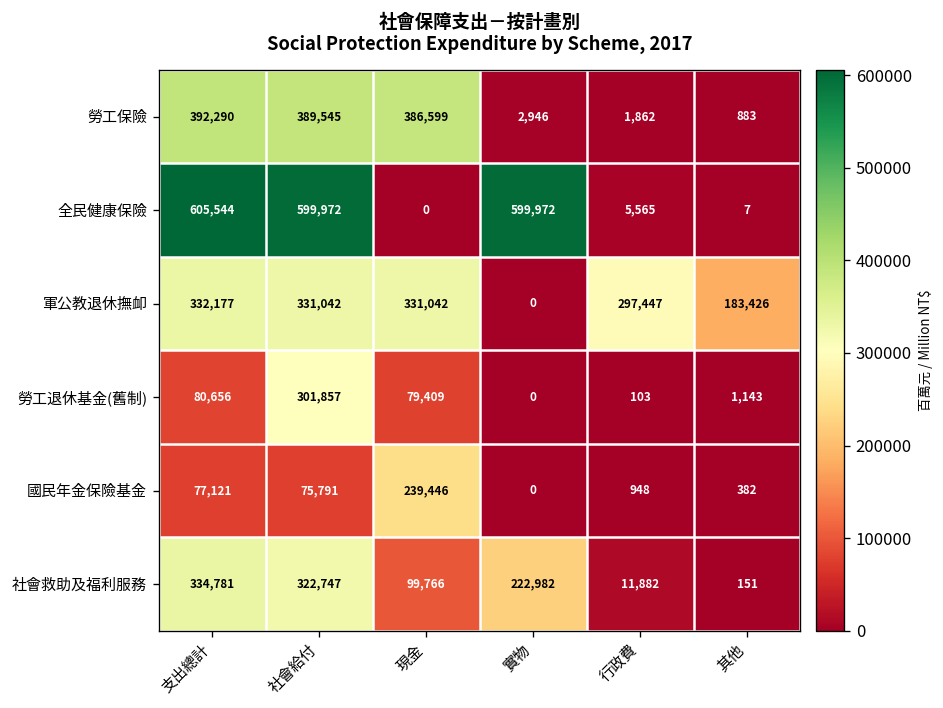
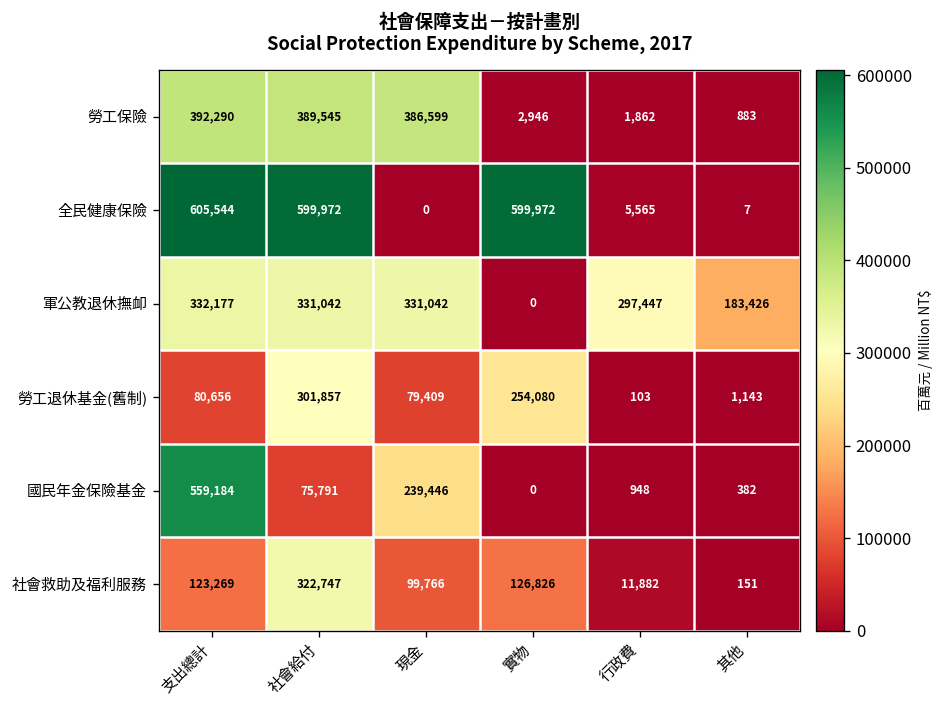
勞工退休基金(舊制), 實物: 0 -> 254,080
國民年金保險基金, 支出總計: 77,121 -> 559,184
社會救助及福利服務, 支出總計: 334,781 -> 123,269
社會救助及福利服務, 實物: 222,982 -> 126,826
